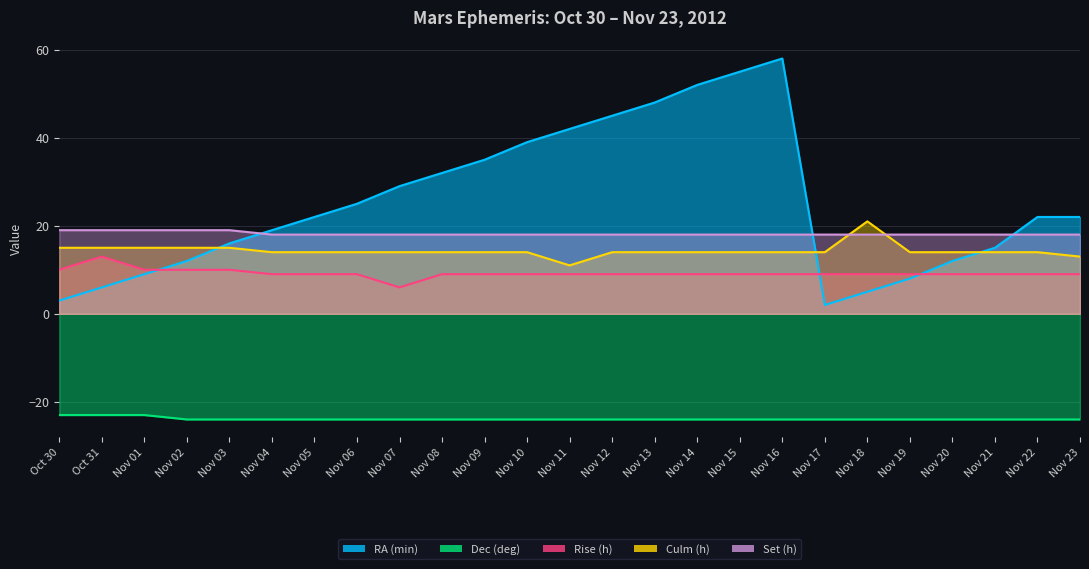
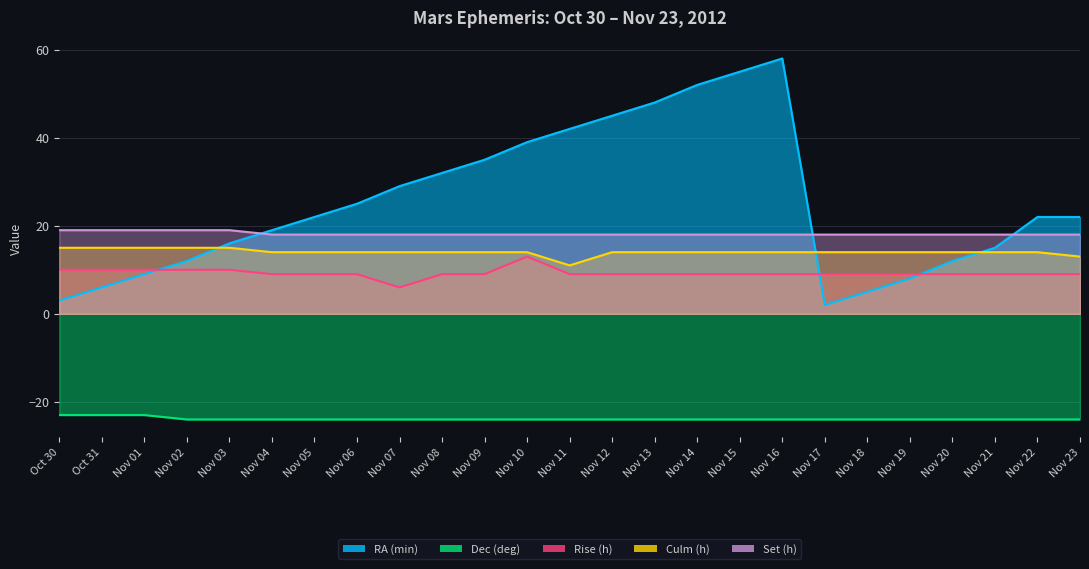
Rise (h), Oct 31: 13 -> 10
Rise (h), Nov 10: 9 -> 13
Culm (h), Nov 18: 21 -> 14
